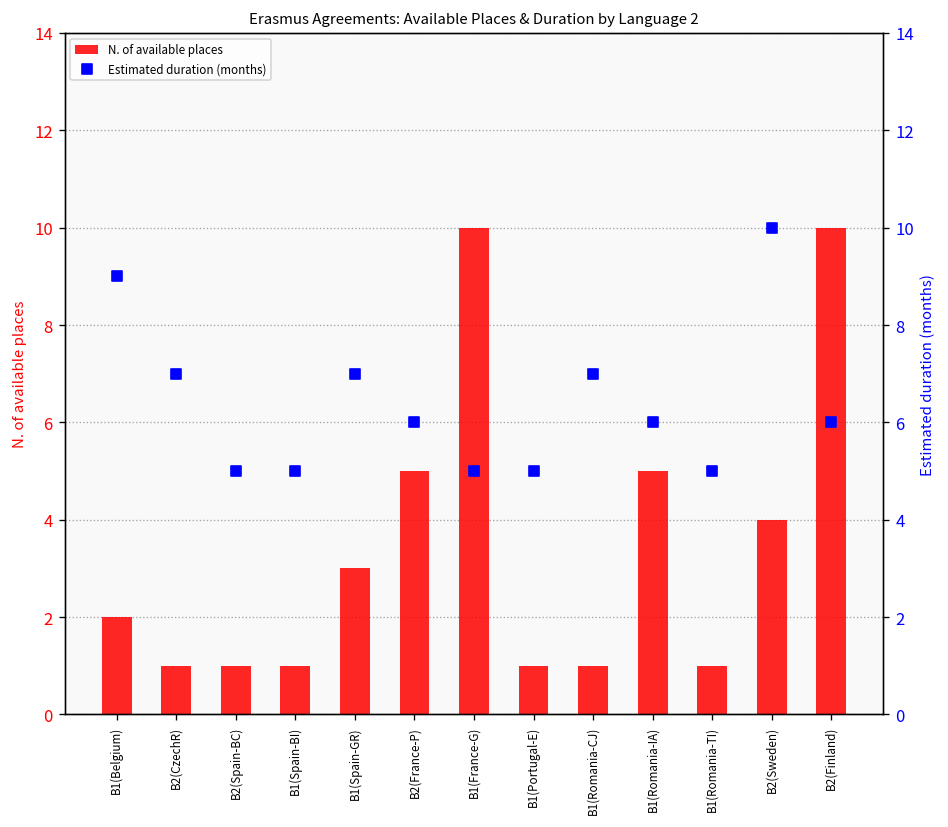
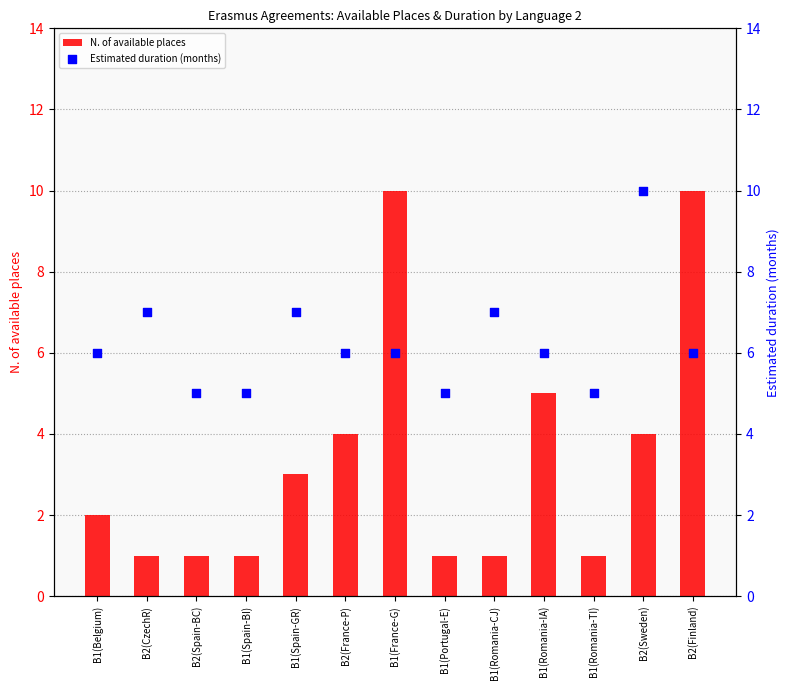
N. of available places, B2(France-P): 5 -> 4
Estimated duration (months), B1(Belgium): 9 -> 6
Estimated duration (months), B1(France-G): 5 -> 6
